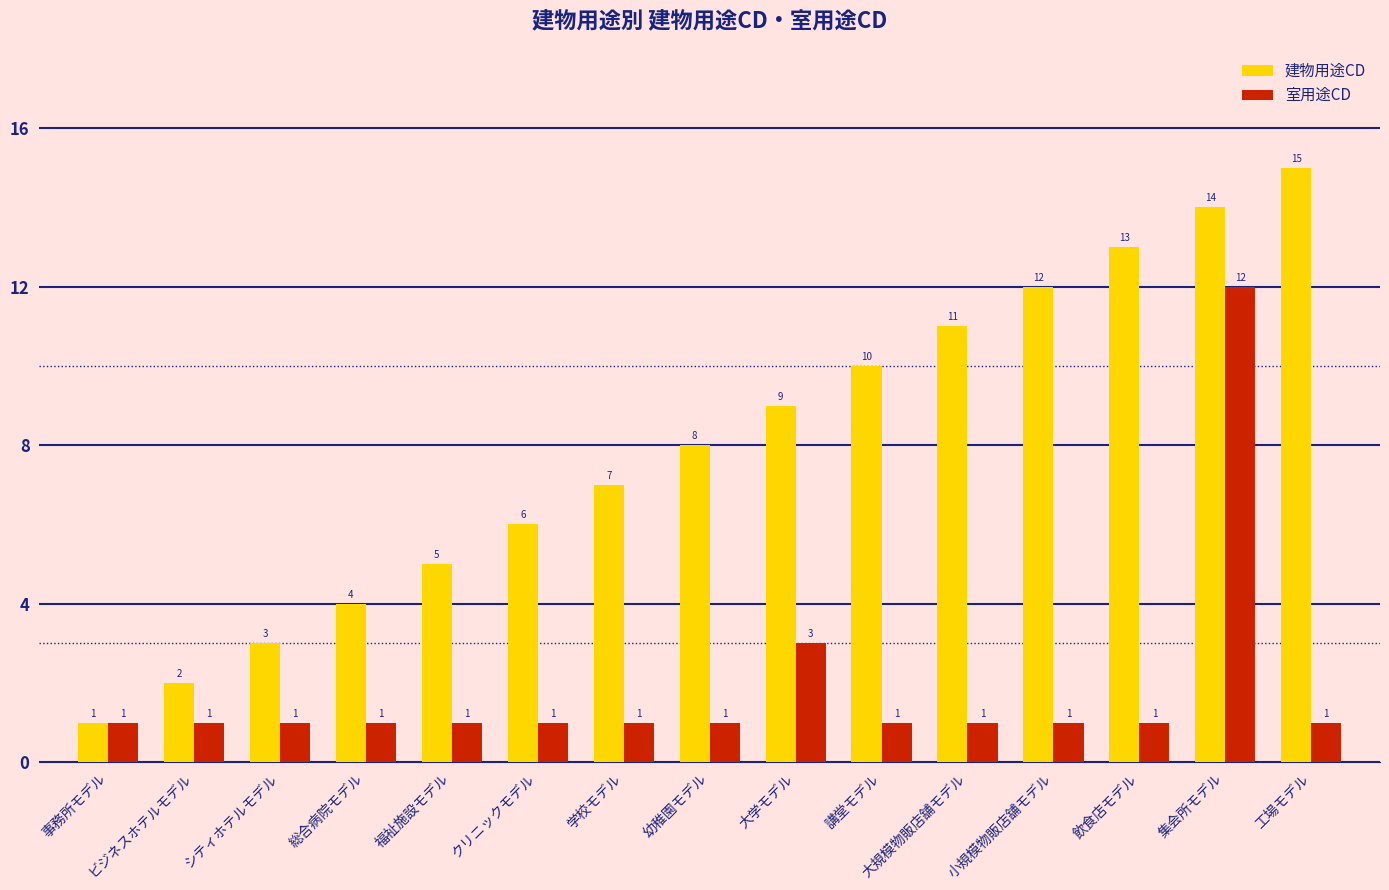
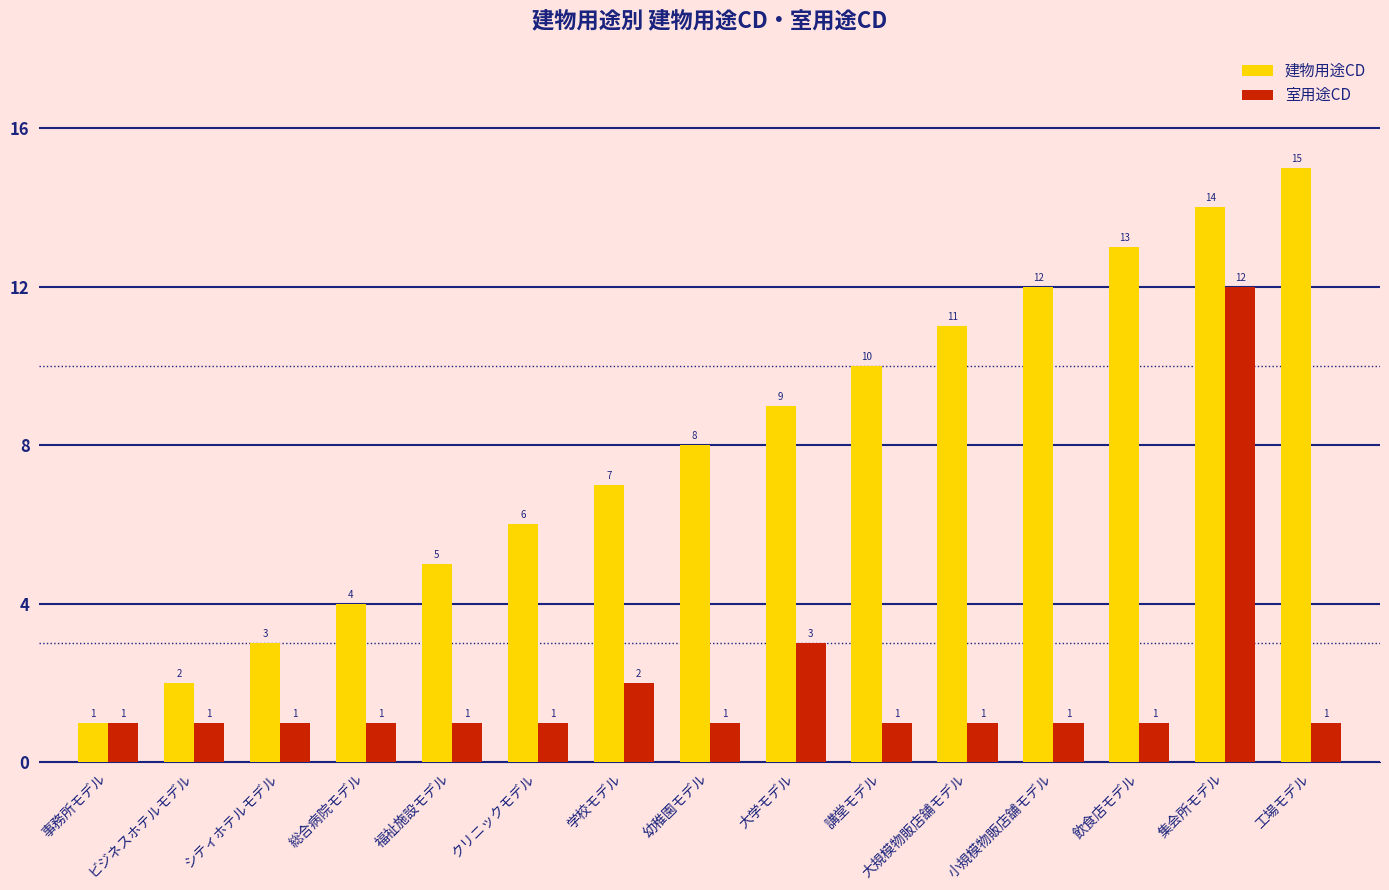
室用途CD, 学校モデル: 1 -> 2
